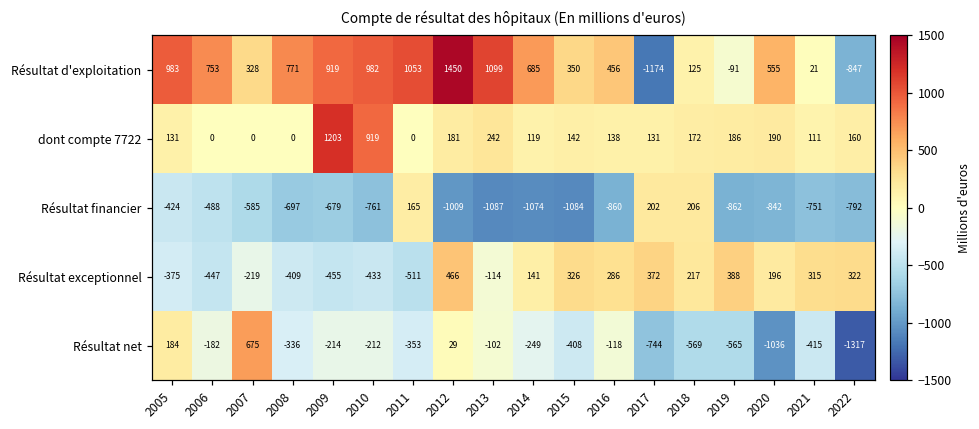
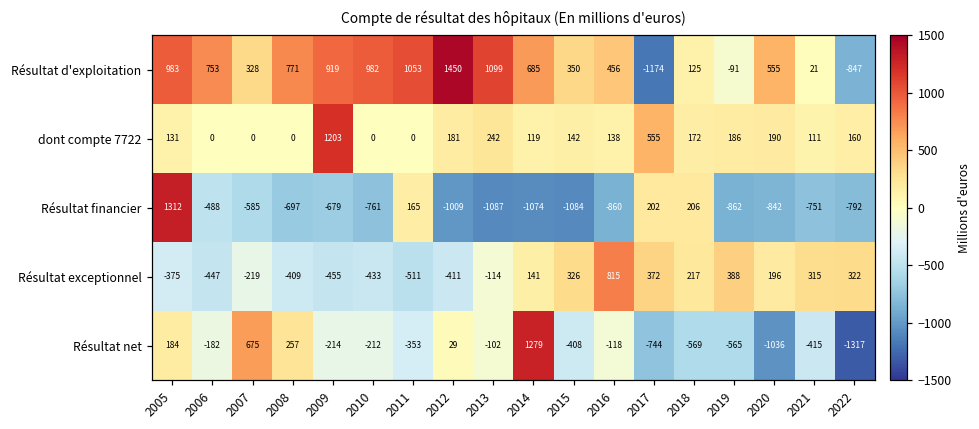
dont compte 7722, 2010: 919 -> 0
dont compte 7722, 2017: 131 -> 555
Résultat financier, 2005: -424 -> 1312
Résultat exceptionnel, 2012: 466 -> -411
Résultat exceptionnel, 2016: 286 -> 815
Résultat net, 2008: -336 -> 257
Résultat net, 2014: -249 -> 1279
